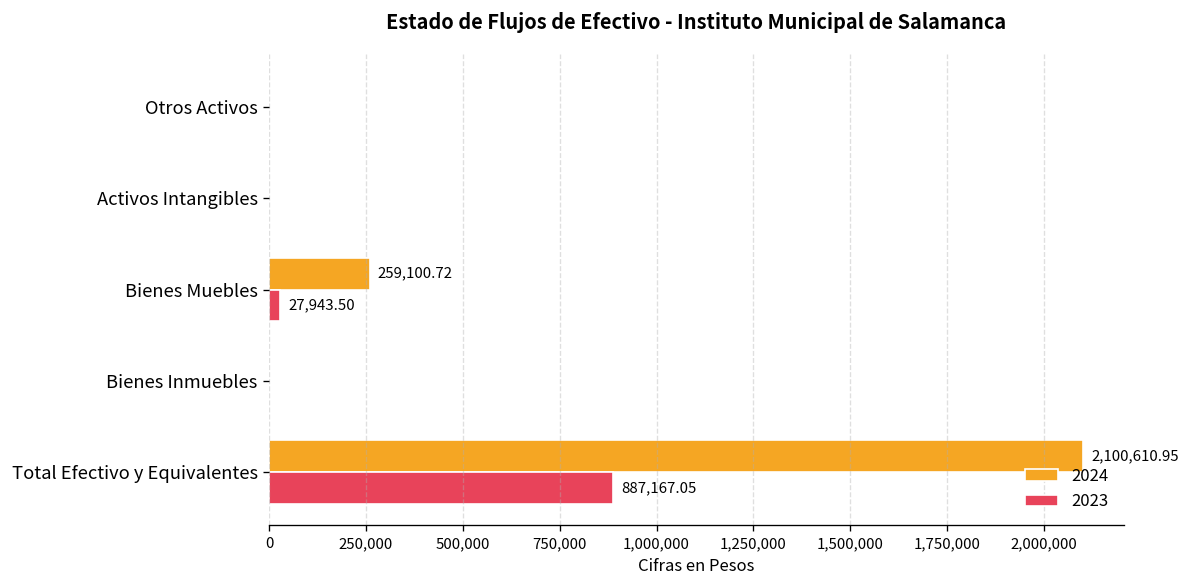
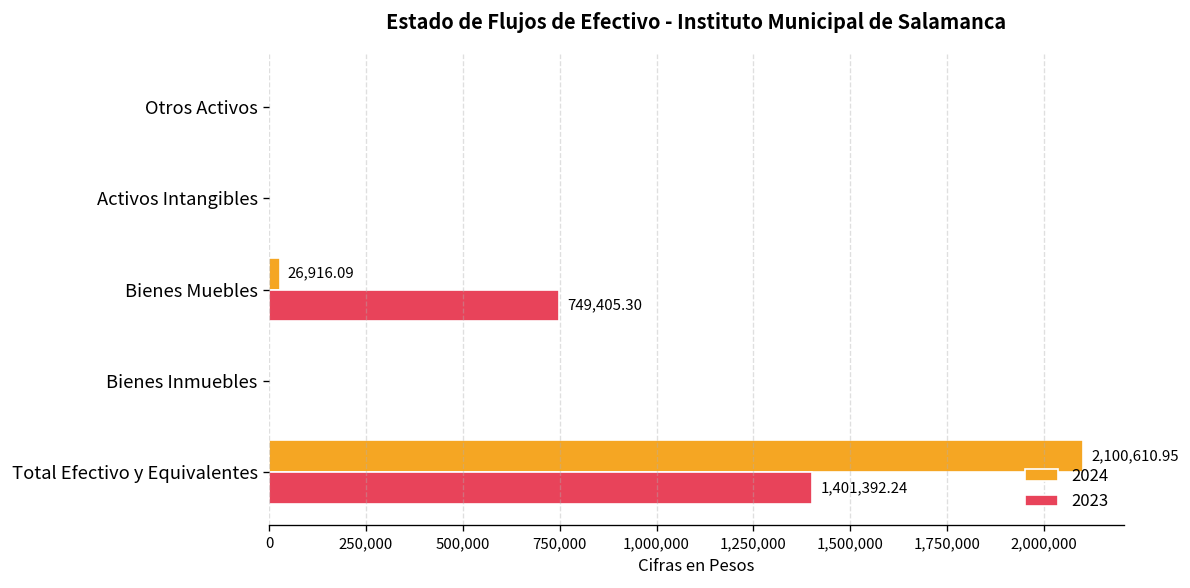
2024, Bienes Muebles: 259,100.72 -> 26,916.09
2023, Bienes Muebles: 27,943.50 -> 749,405.30
2023, Total Efectivo y Equivalentes: 887,167.05 -> 1,401,392.24
